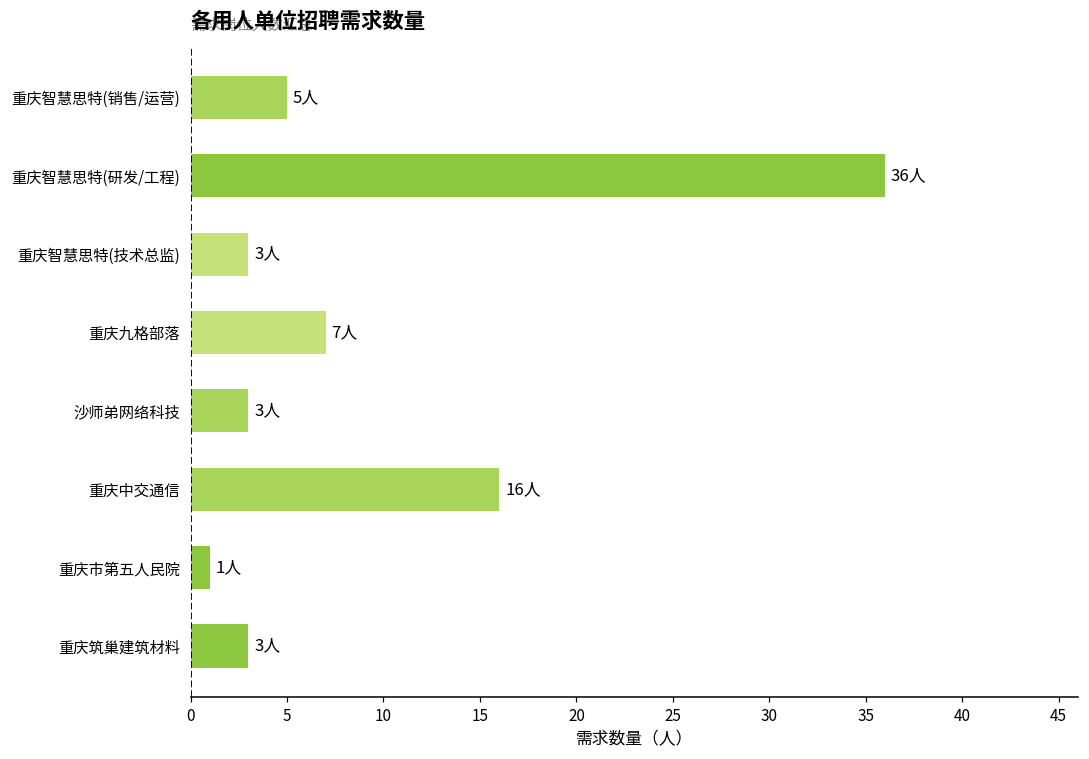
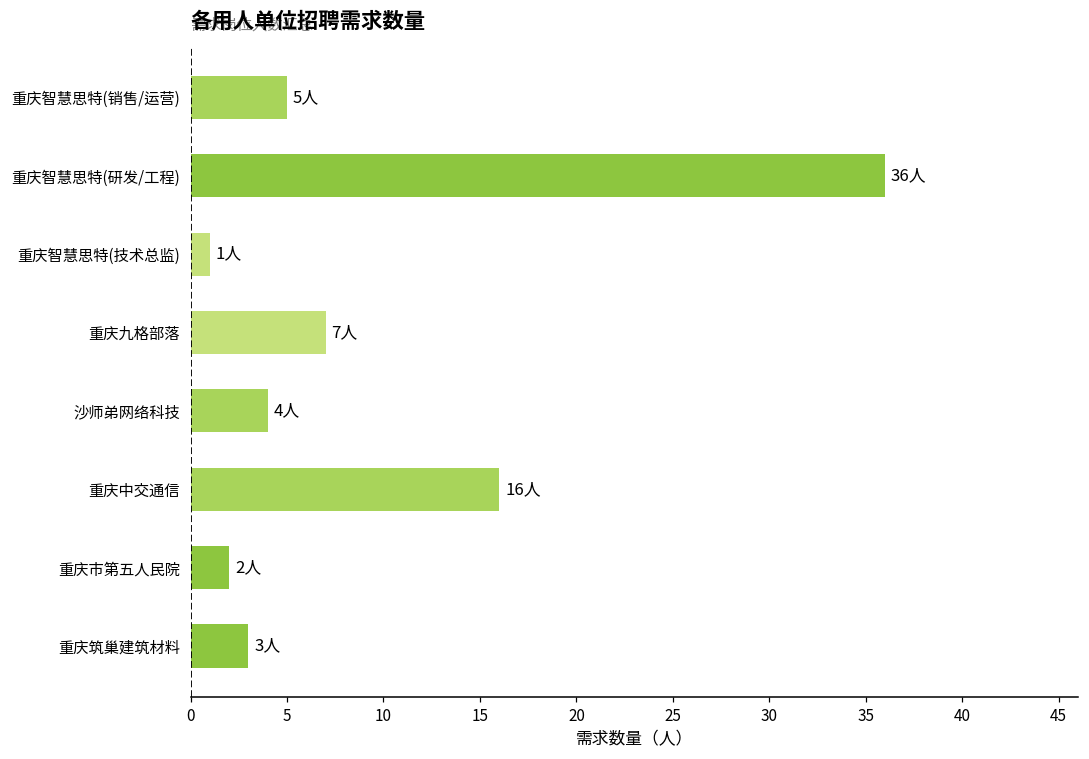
重庆智慧思特(技术总监): 3人 -> 1人
沙师弟网络科技: 3人 -> 4人
重庆市第五人民院: 1人 -> 2人
